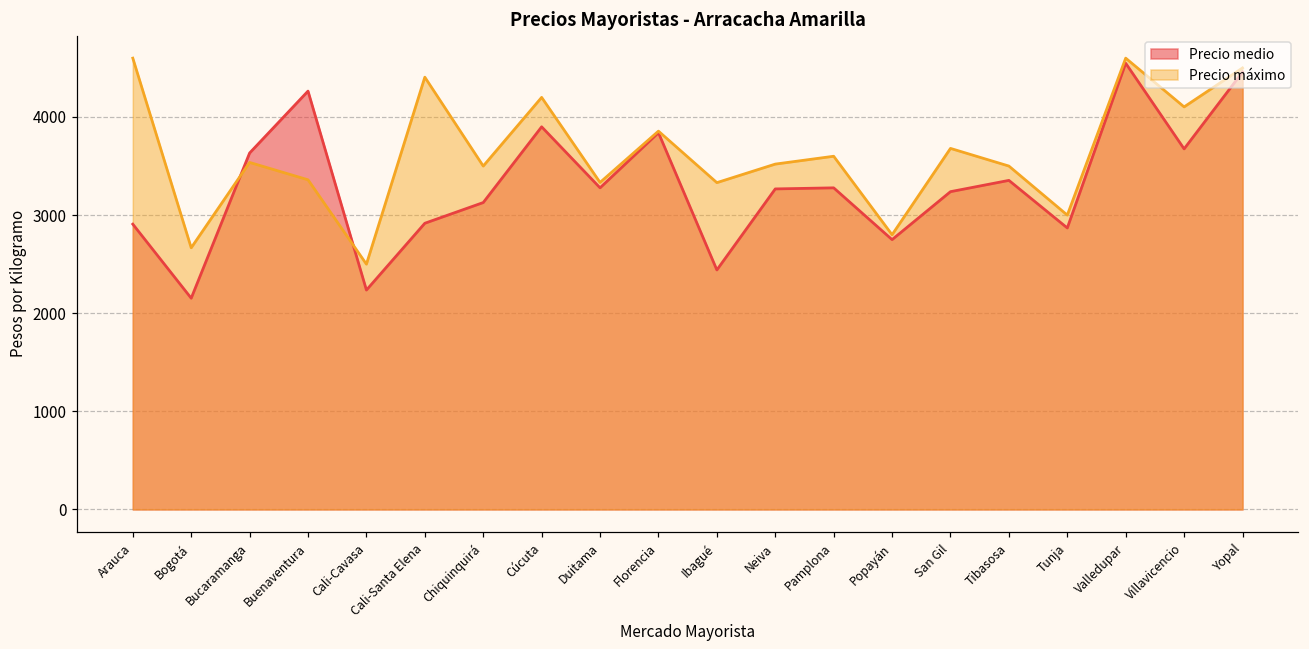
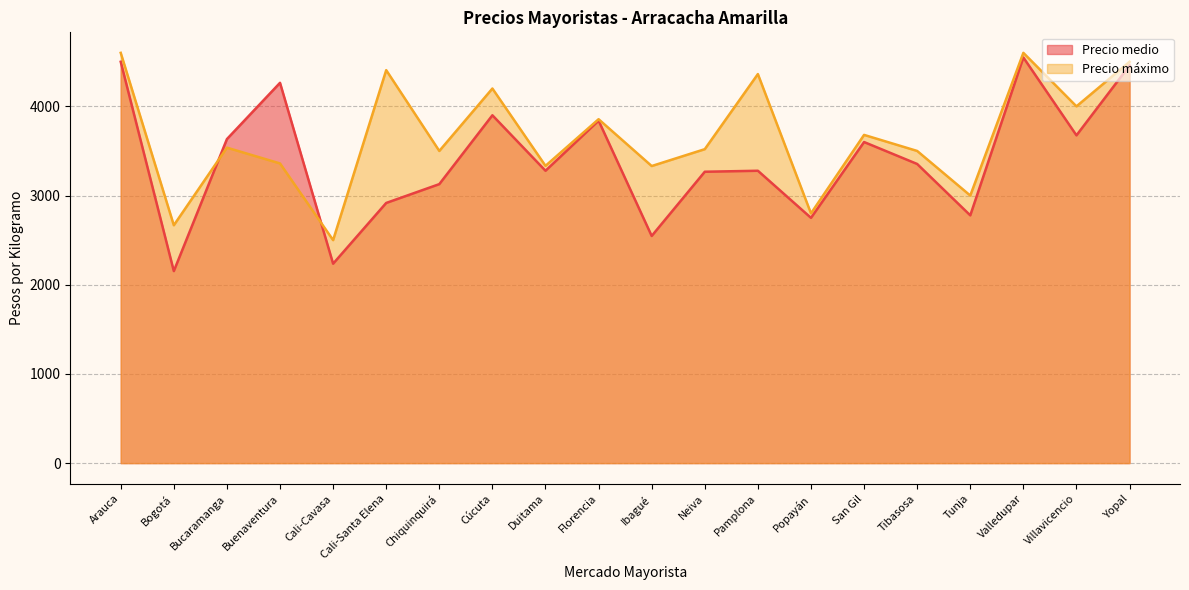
Precio medio, Arauca: 2900 -> 4500
Precio medio, Ibagué: 2400 -> 2500
Precio máximo, Pamplona: 3600 -> 4400
Precio medio, San Gil: 3200 -> 3600
Precio medio, Tunja: 2900 -> 2800
Precio máximo, Villavicencio: 4100 -> 4000
